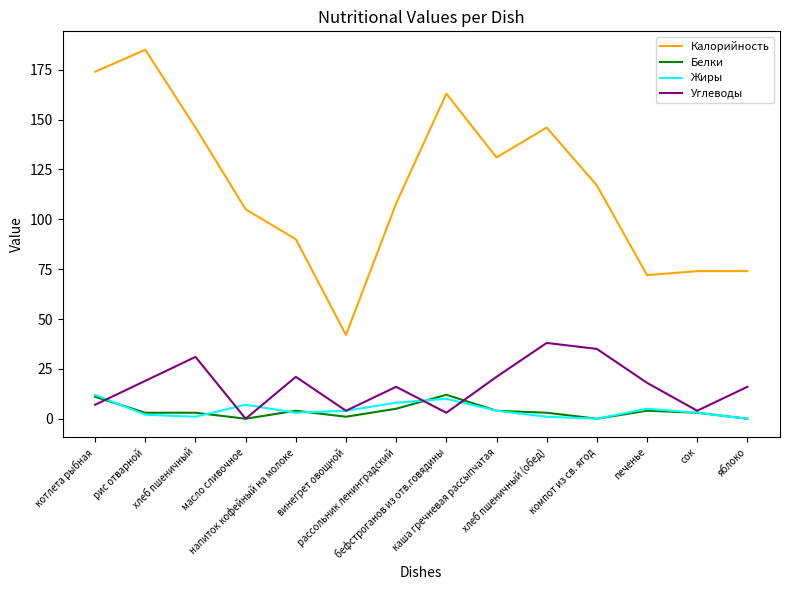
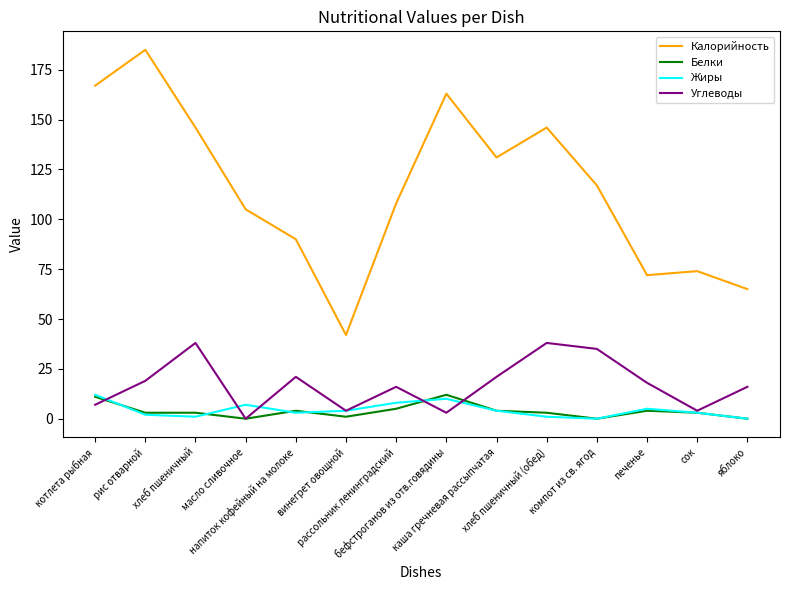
Калорийность, котлета рыбная: 174 -> 167
Углеводы, хлеб пшеничный: 31 -> 38
Калорийность, яблоко: 74 -> 65
